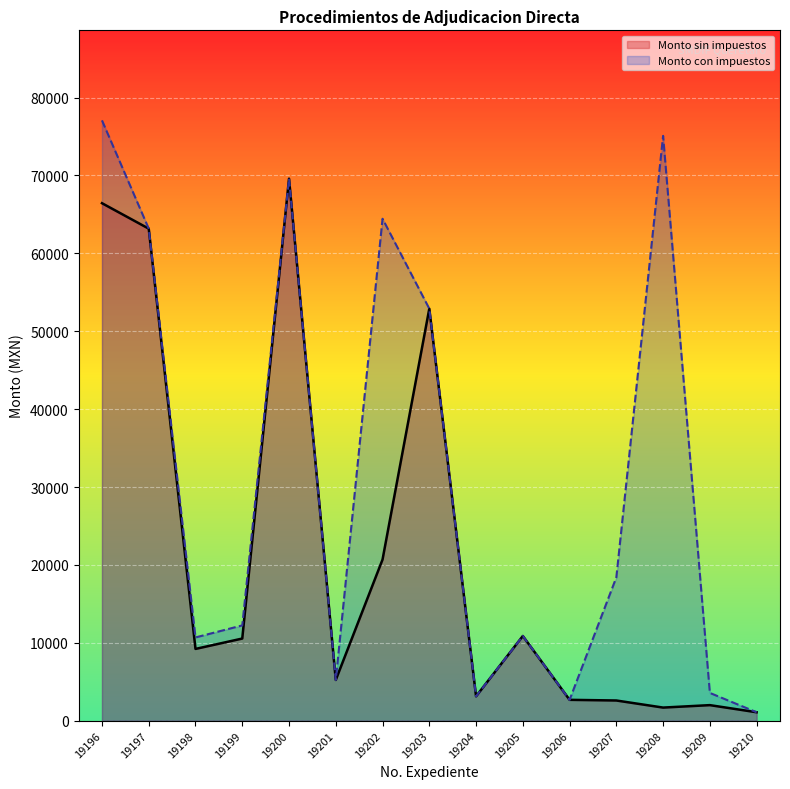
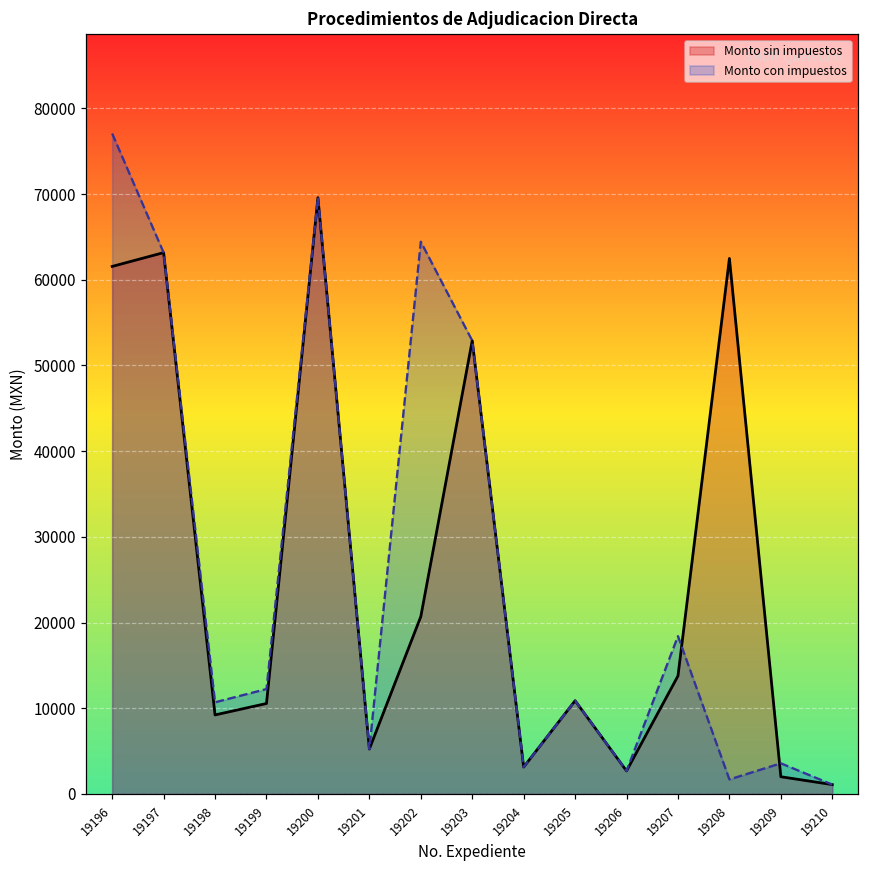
Monto sin impuestos, 19196: 66000 -> 62000
Monto sin impuestos, 19207: 3000 -> 14000
Monto sin impuestos, 19208: 2000 -> 62000
Monto con impuestos, 19208: 75000 -> 2000
